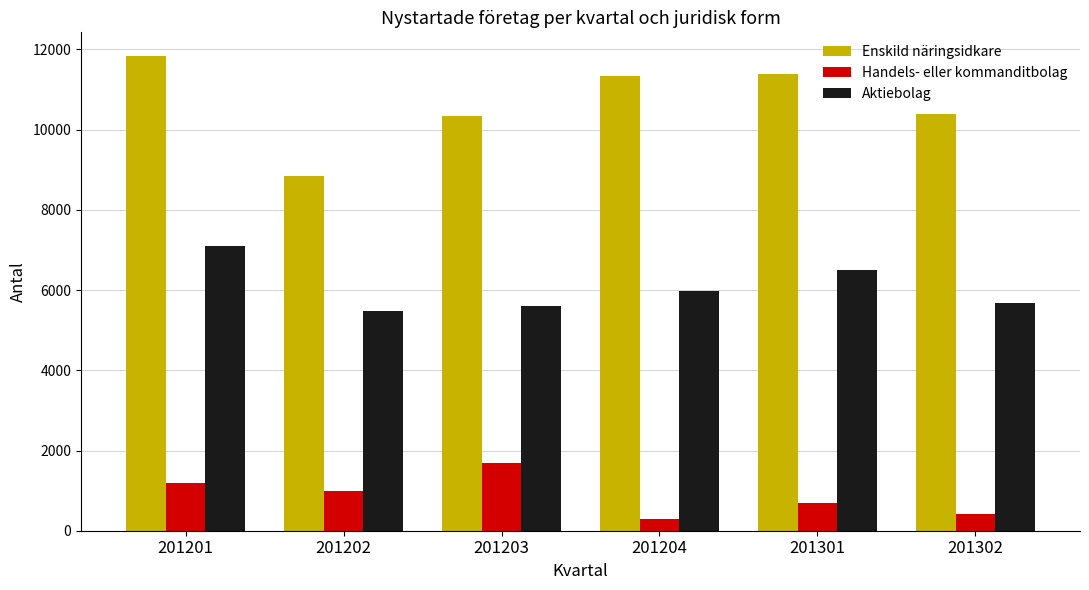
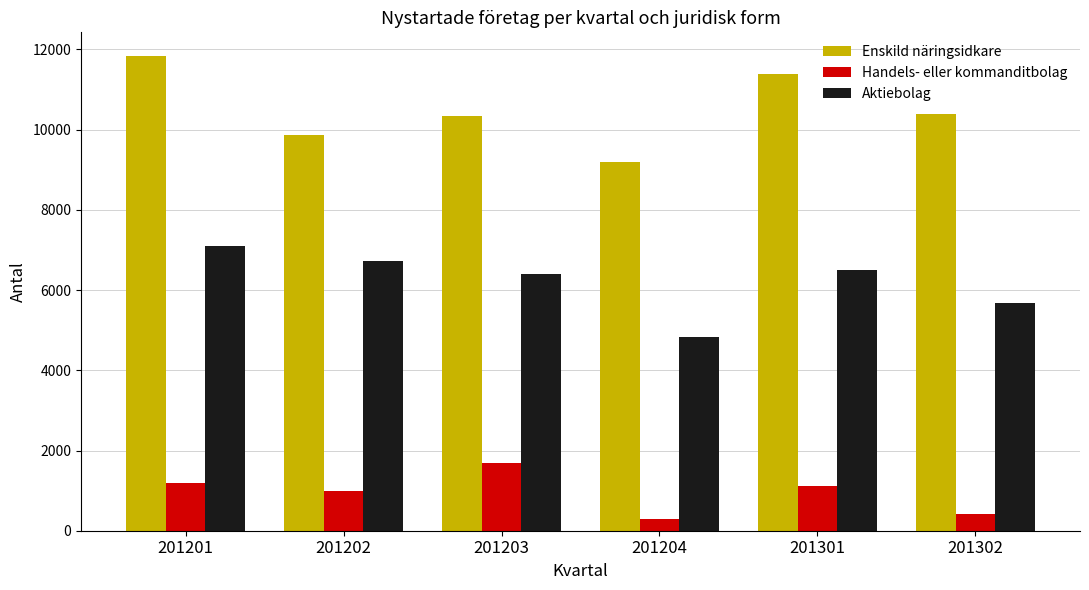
Enskild näringsidkare, 201202: 8900 -> 9900
Aktiebolag, 201202: 5500 -> 6700
Aktiebolag, 201203: 5600 -> 6400
Enskild näringsidkare, 201204: 11300 -> 9200
Aktiebolag, 201204: 6000 -> 4800
Handels- eller kommanditbolag, 201301: 700 -> 1100
